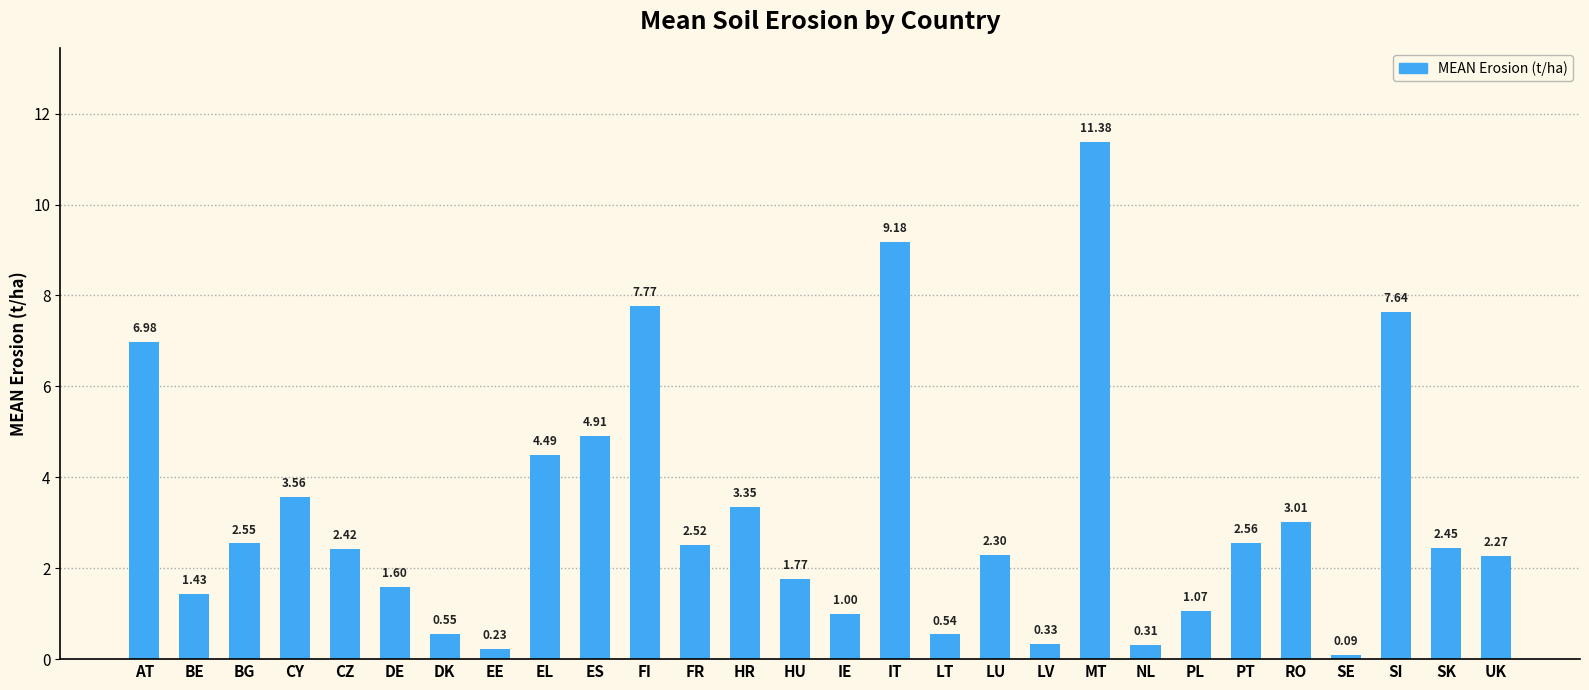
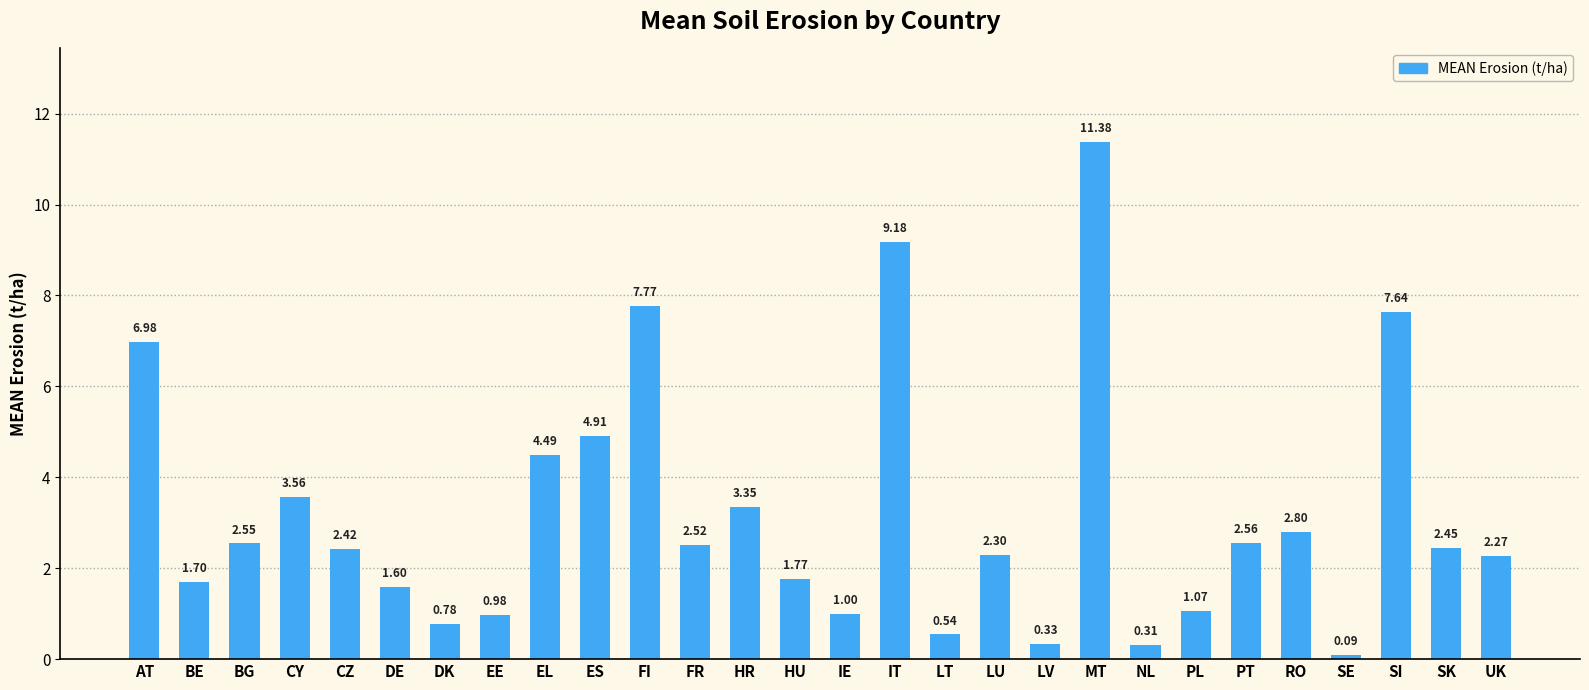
BE: 1.43 -> 1.70
DK: 0.55 -> 0.78
EE: 0.23 -> 0.98
RO: 3.01 -> 2.80
